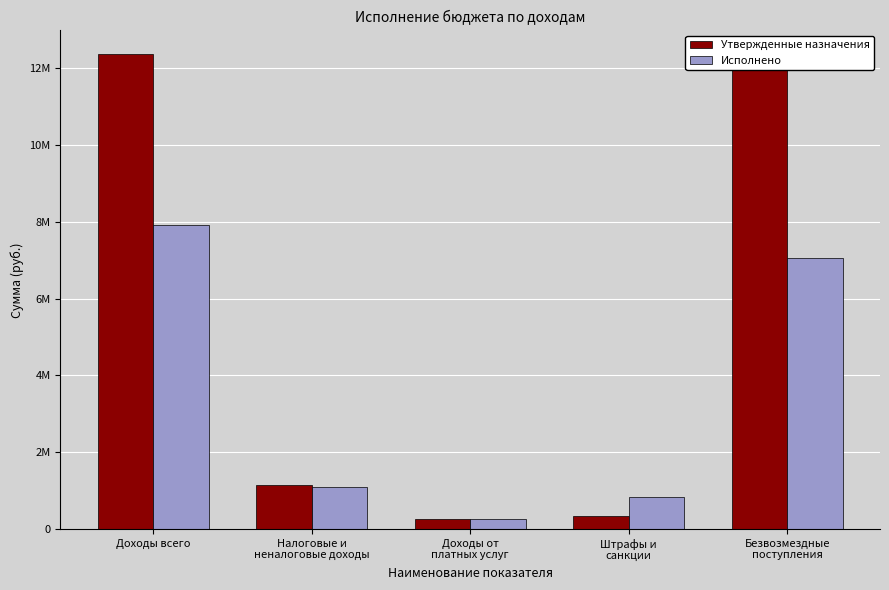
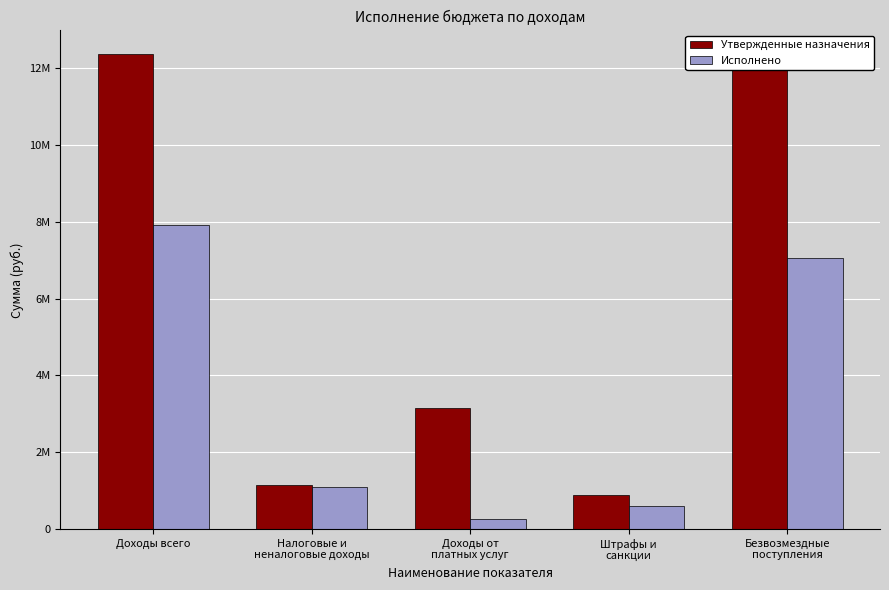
Утвержденные назначения, Доходы от платных услуг: 300000 -> 3200000
Утвержденные назначения, Штрафы и санкции: 300000 -> 900000
Исполнено, Штрафы и санкции: 800000 -> 600000
